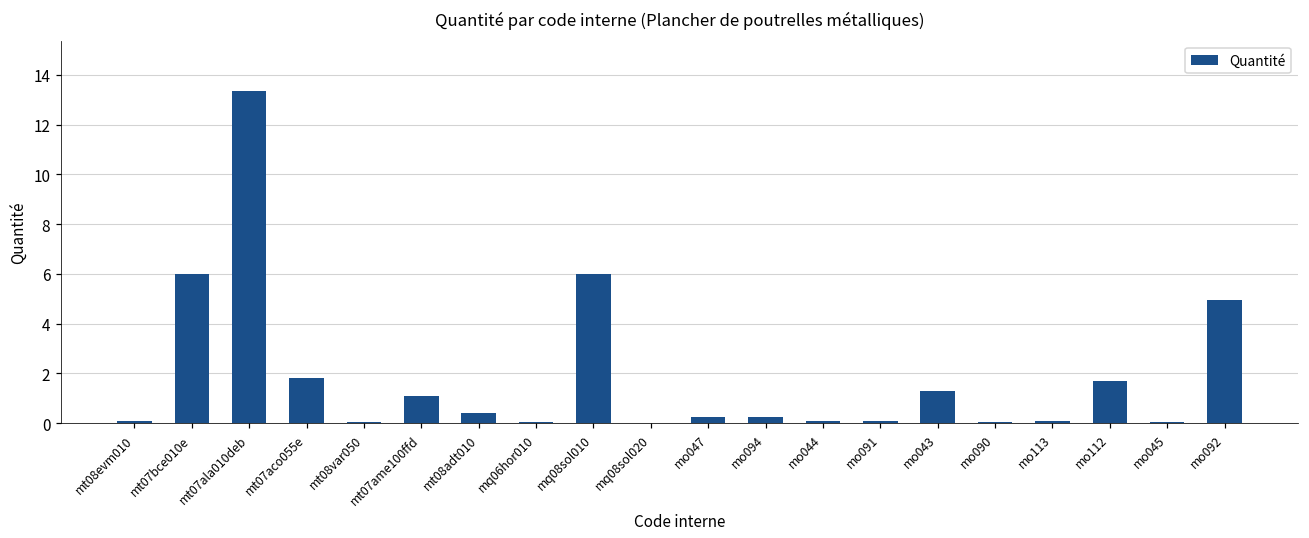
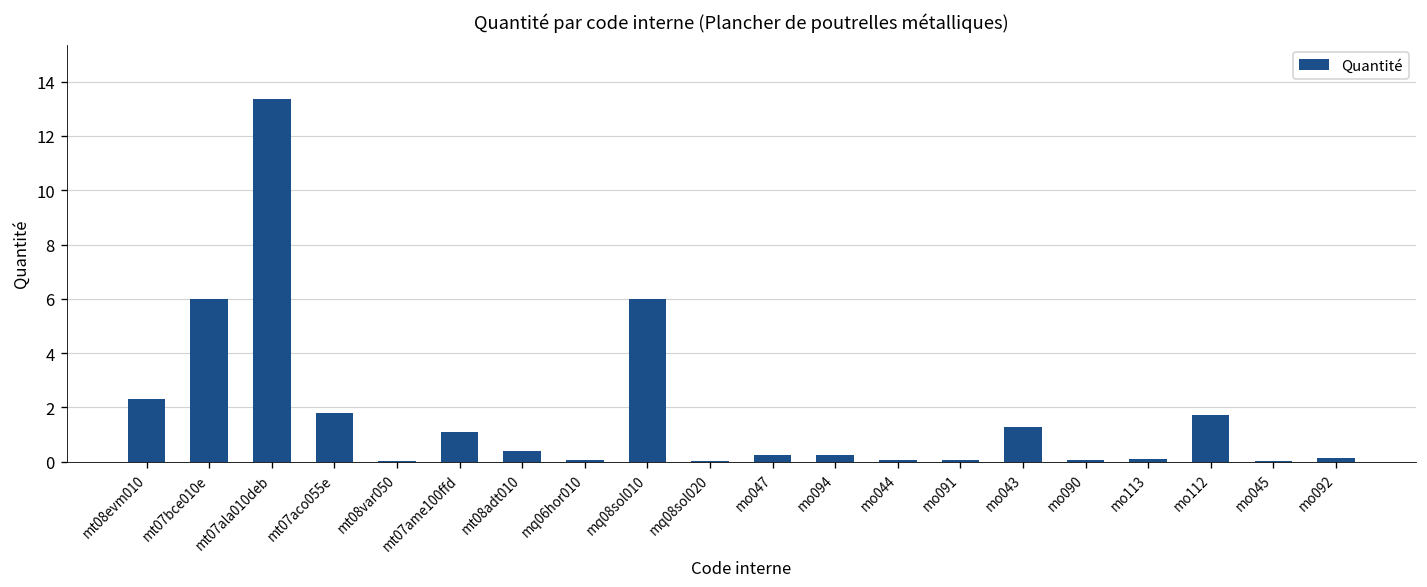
mt08evm010: 0.1 -> 2.3
mo092: 4.9 -> 0.1
